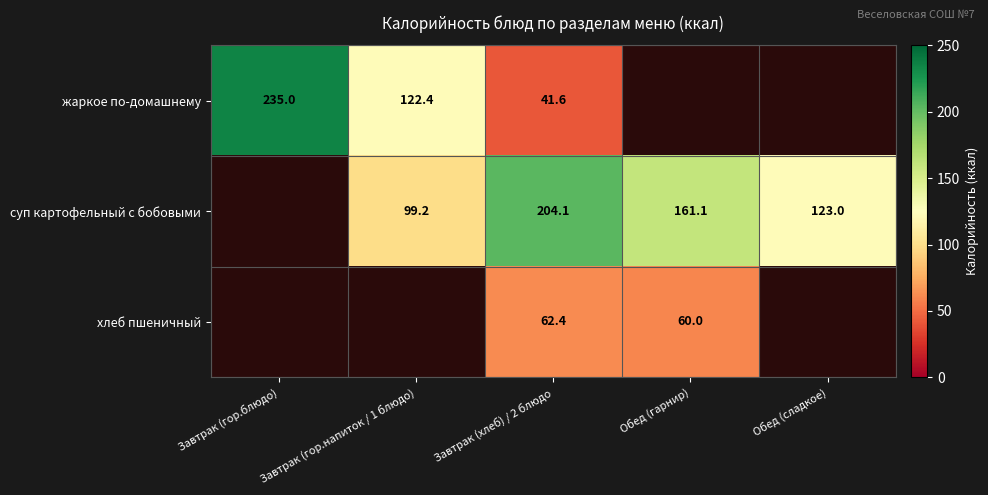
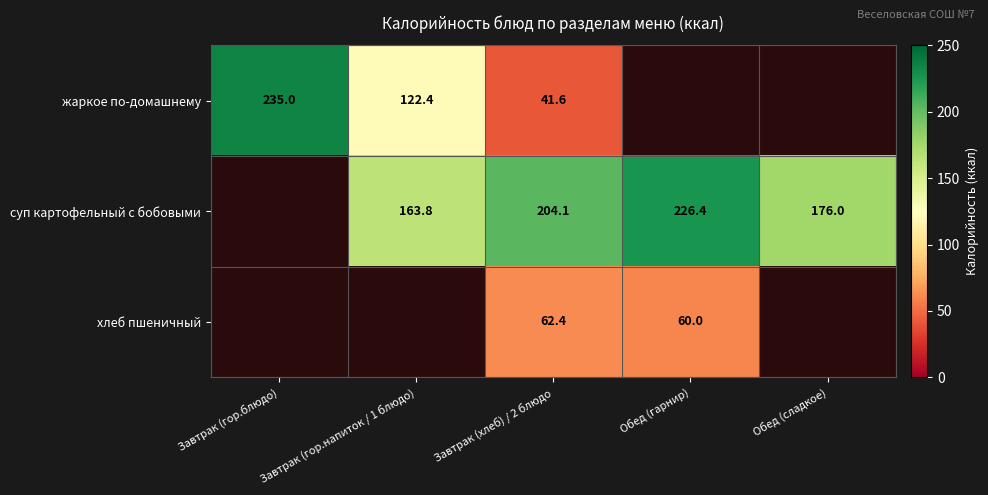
суп картофельный с бобовыми, Завтрак (гор.напиток / 1 блюдо): 99.2 -> 163.8
суп картофельный с бобовыми, Обед (гарнир): 161.1 -> 226.4
суп картофельный с бобовыми, Обед (сладкое): 123.0 -> 176.0
